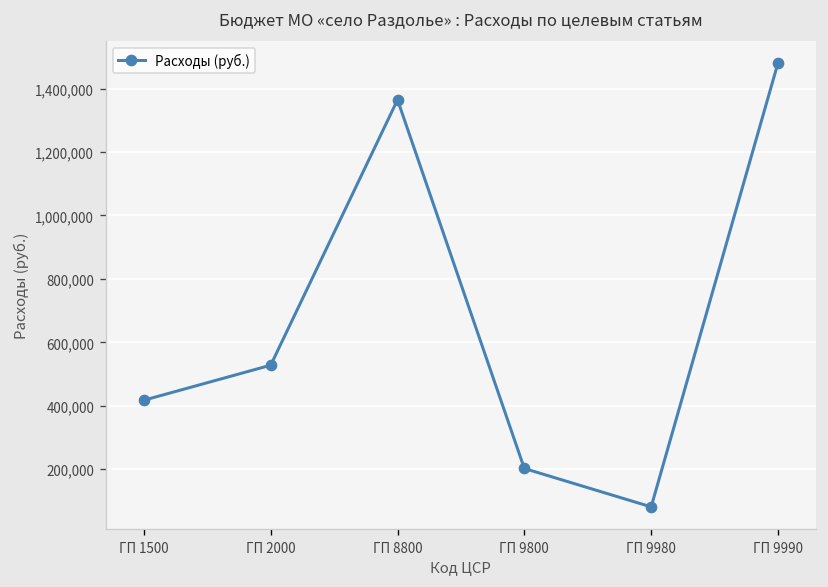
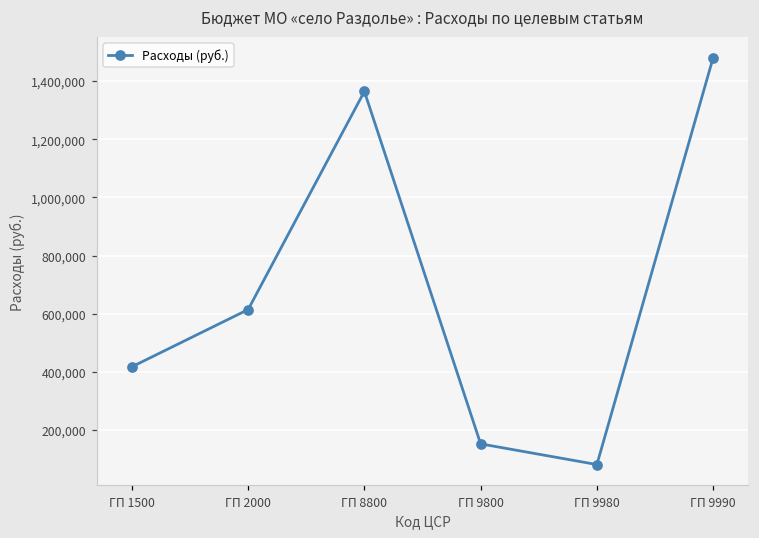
ГП 2000: 530,000 -> 610,000
ГП 9800: 200,000 -> 150,000
